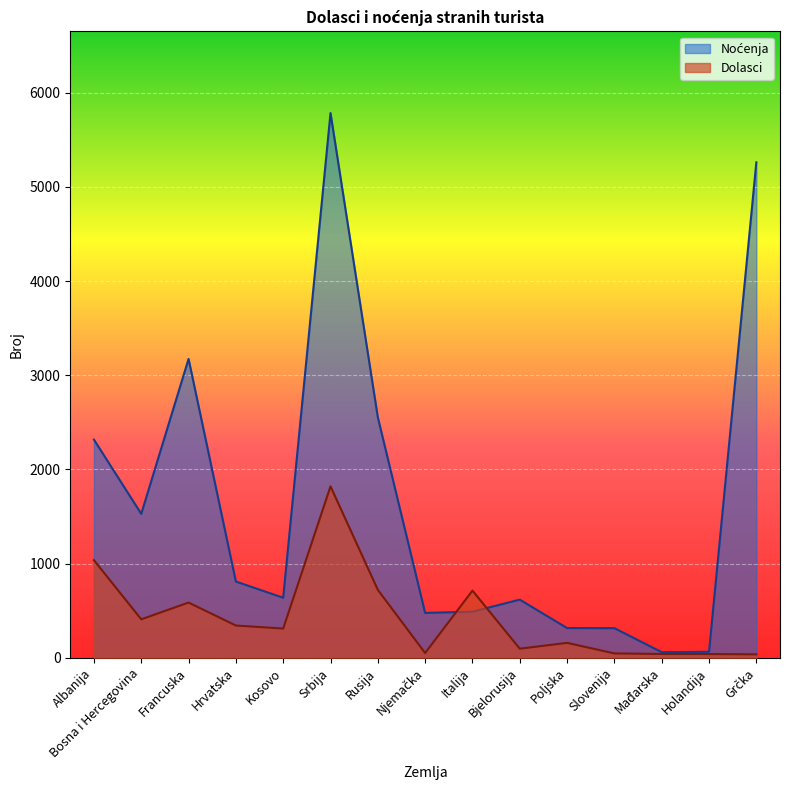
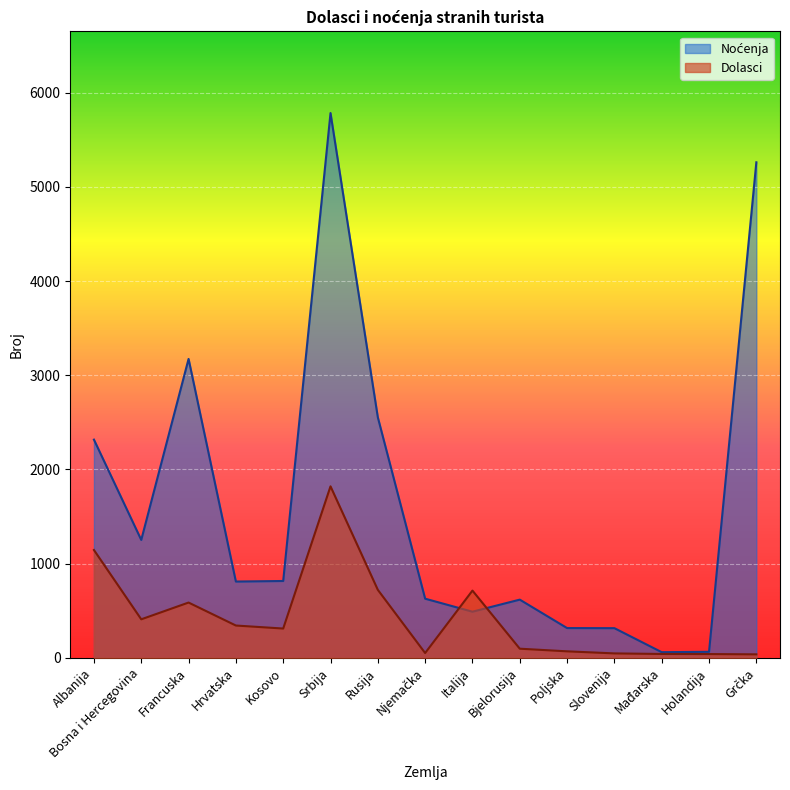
Dolasci, Albanija: 1000 -> 1100
Noćenja, Bosna i Hercegovina: 1500 -> 1300
Noćenja, Kosovo: 600 -> 800
Noćenja, Njemačka: 500 -> 600
Dolasci, Poljska: 200 -> 100
